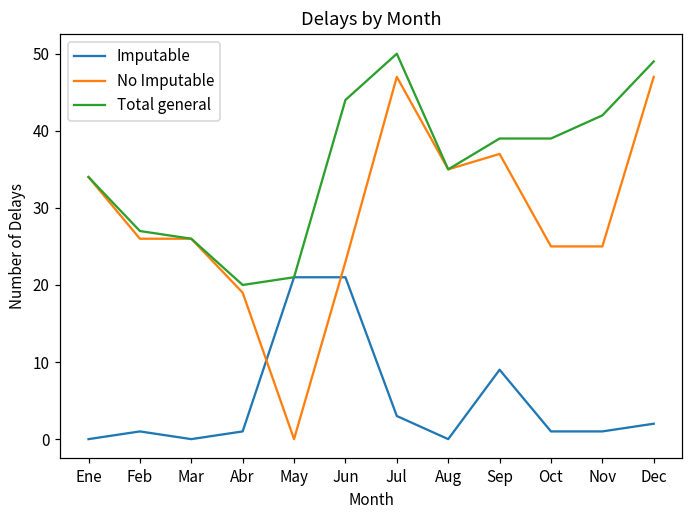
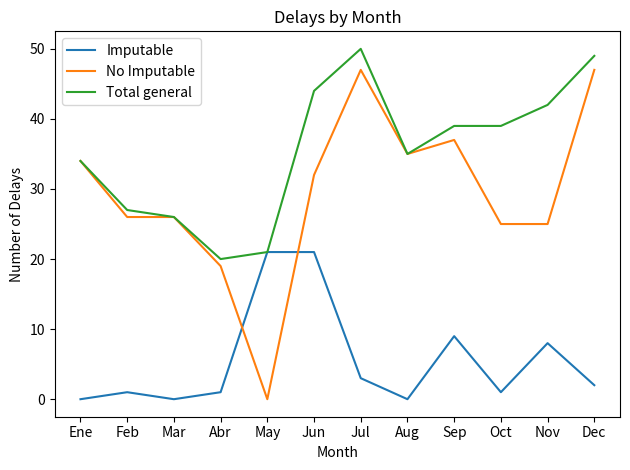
No Imputable, Jun: 23 -> 32
Imputable, Nov: 1 -> 8
